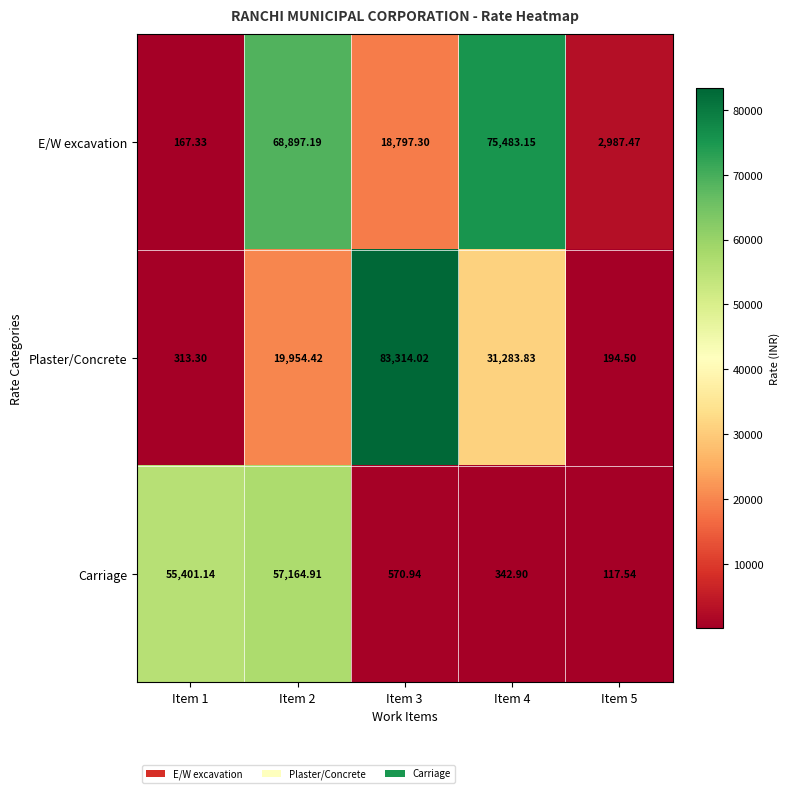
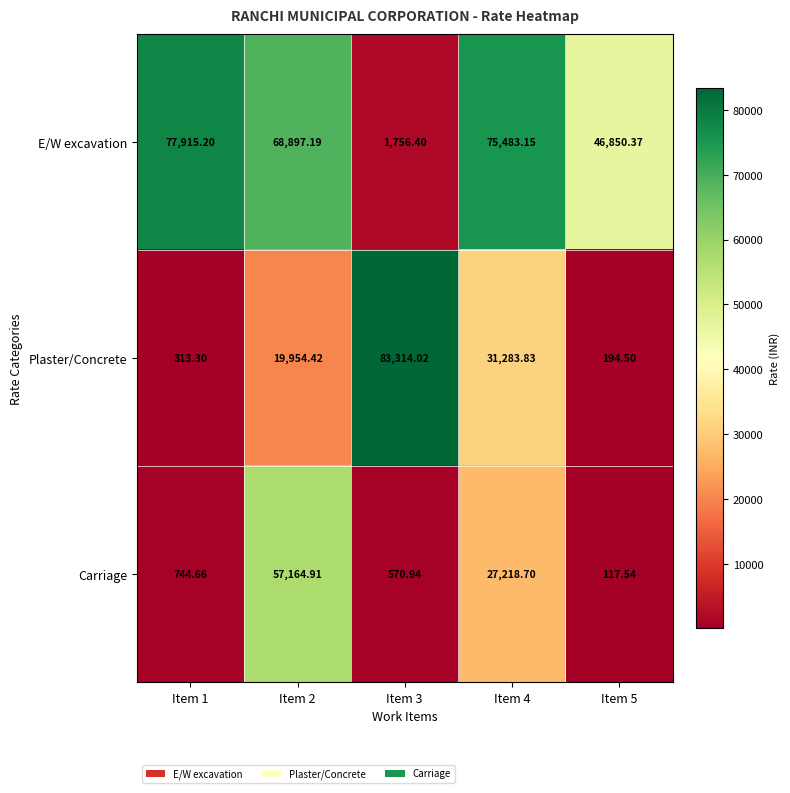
E/W excavation, Item 1: 167.33 -> 77,915.20
E/W excavation, Item 3: 18,797.30 -> 1,756.40
E/W excavation, Item 5: 2,987.47 -> 46,850.37
Carriage, Item 1: 55,401.14 -> 744.66
Carriage, Item 4: 342.90 -> 27,218.70
